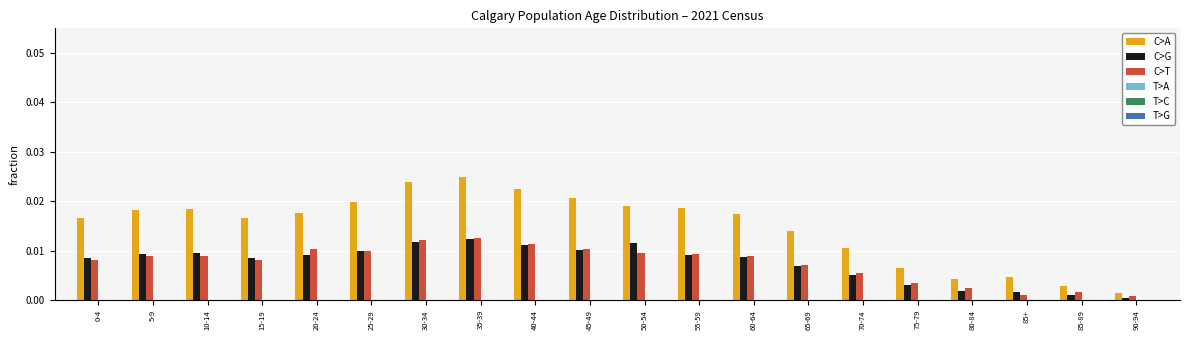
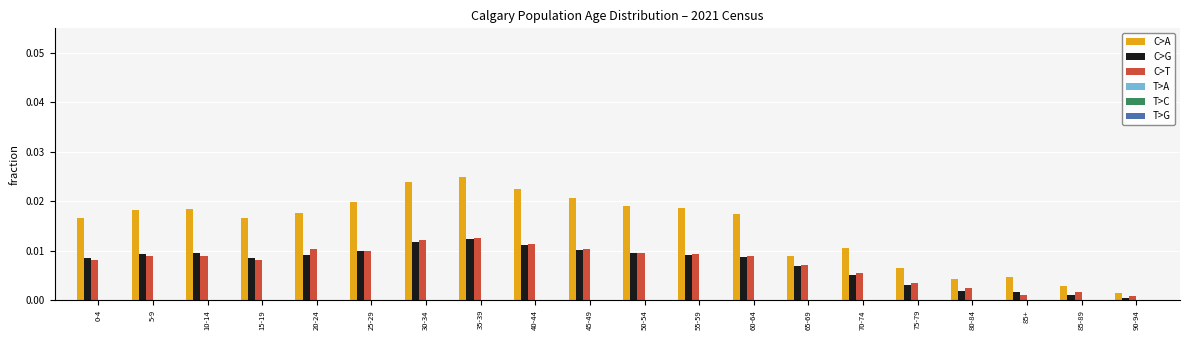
C>G, 50-54: 0.012 -> 0.010
C>A, 65-69: 0.014 -> 0.009
